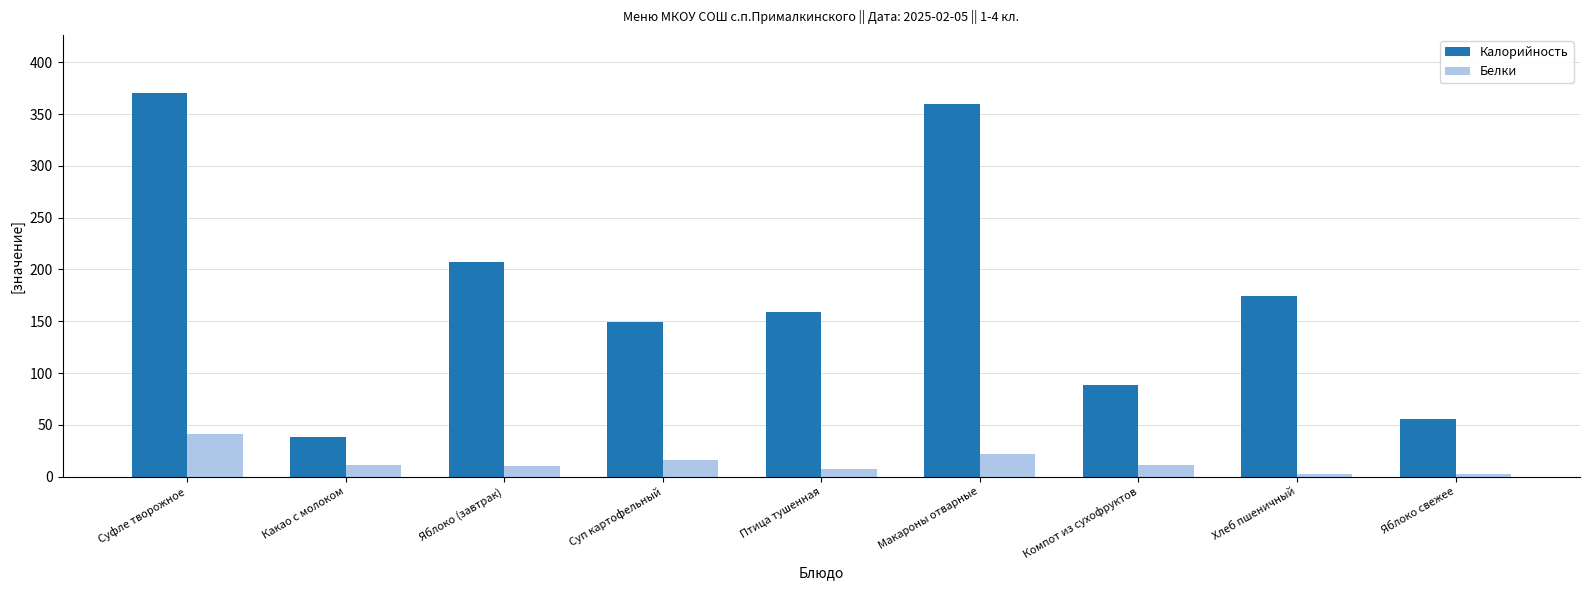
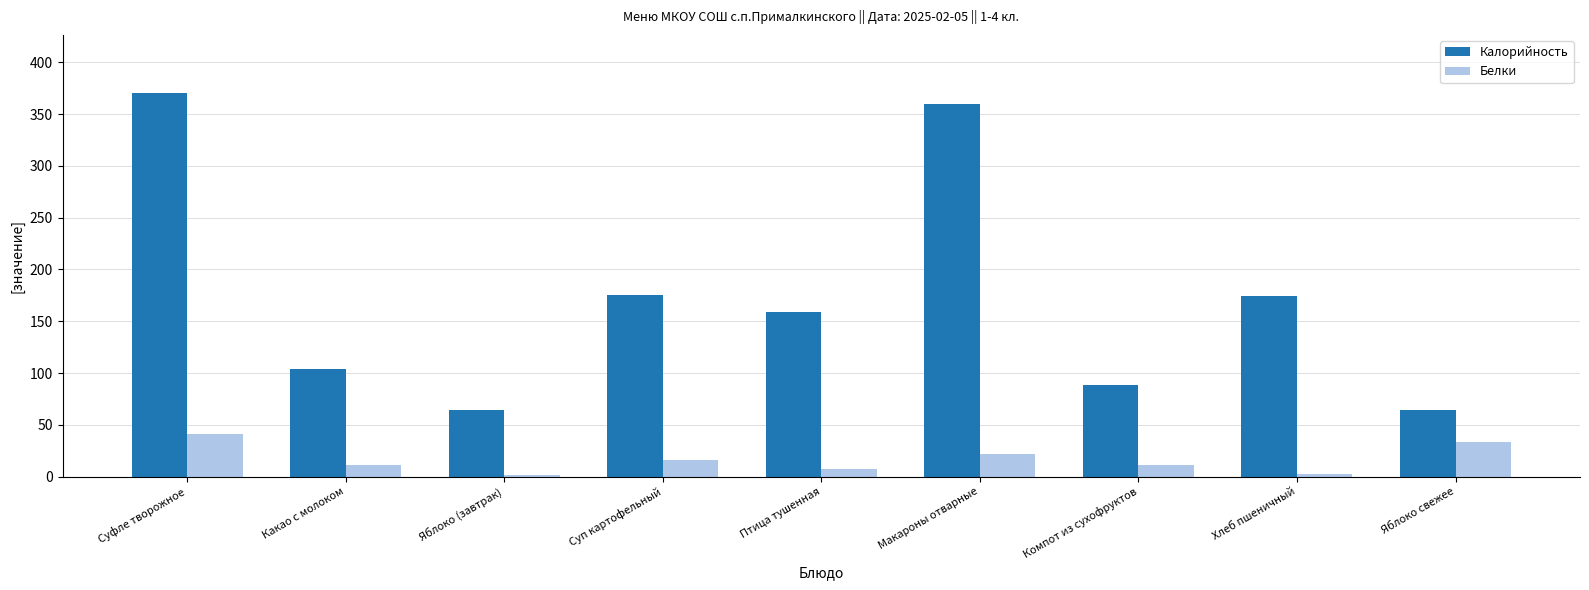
Калорийность, Какао с молоком: 38 -> 104
Калорийность, Яблоко (завтрак): 207 -> 64
Белки, Яблоко (завтрак): 10 -> 2
Калорийность, Суп картофельный: 149 -> 175
Калорийность, Яблоко свежее: 56 -> 64
Белки, Яблоко свежее: 2 -> 33
